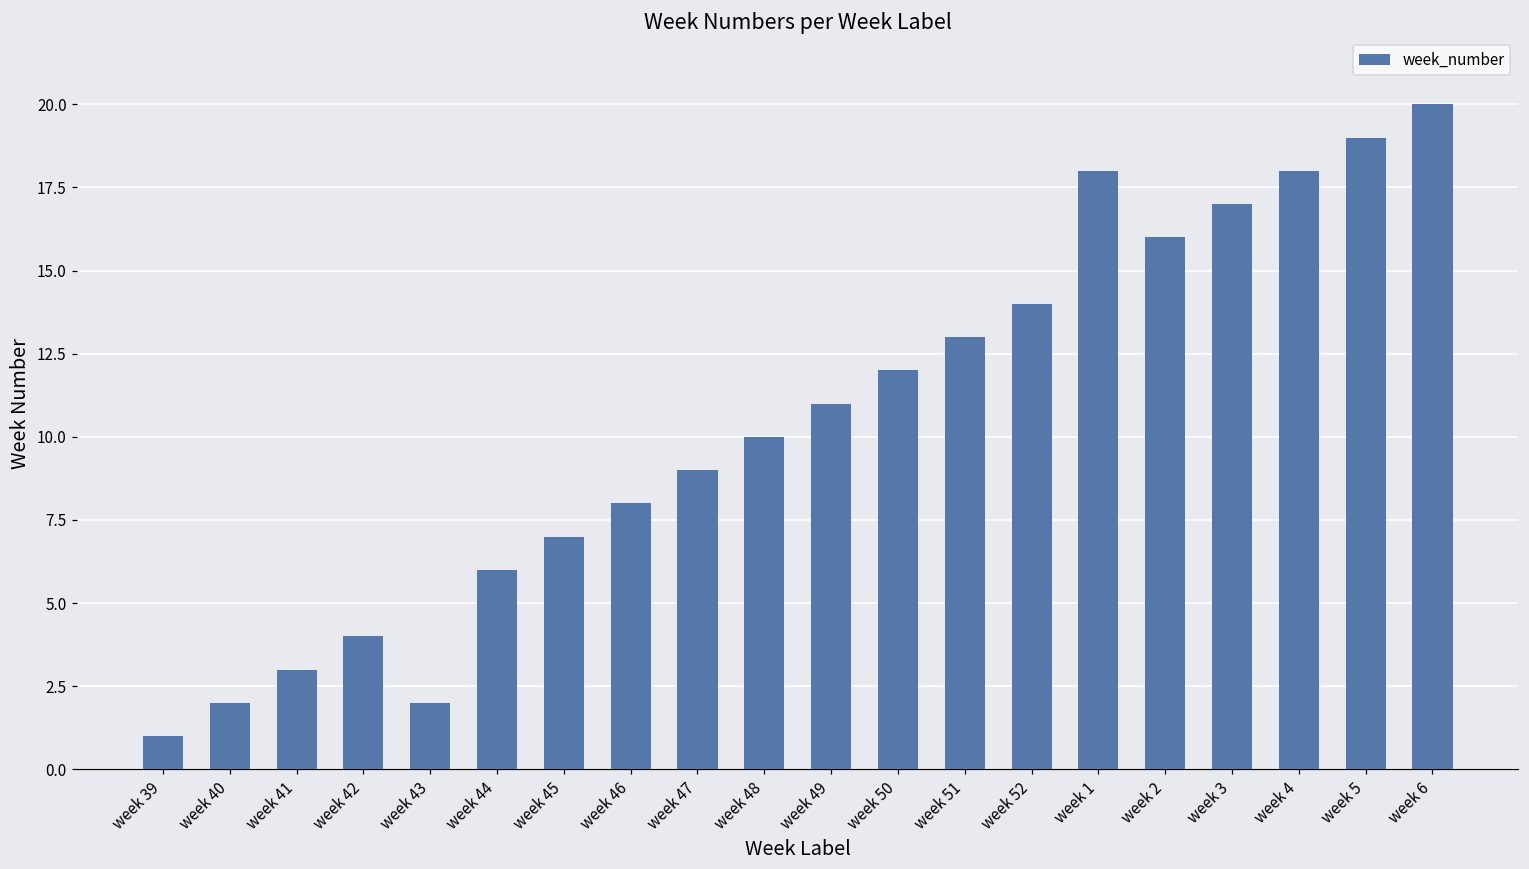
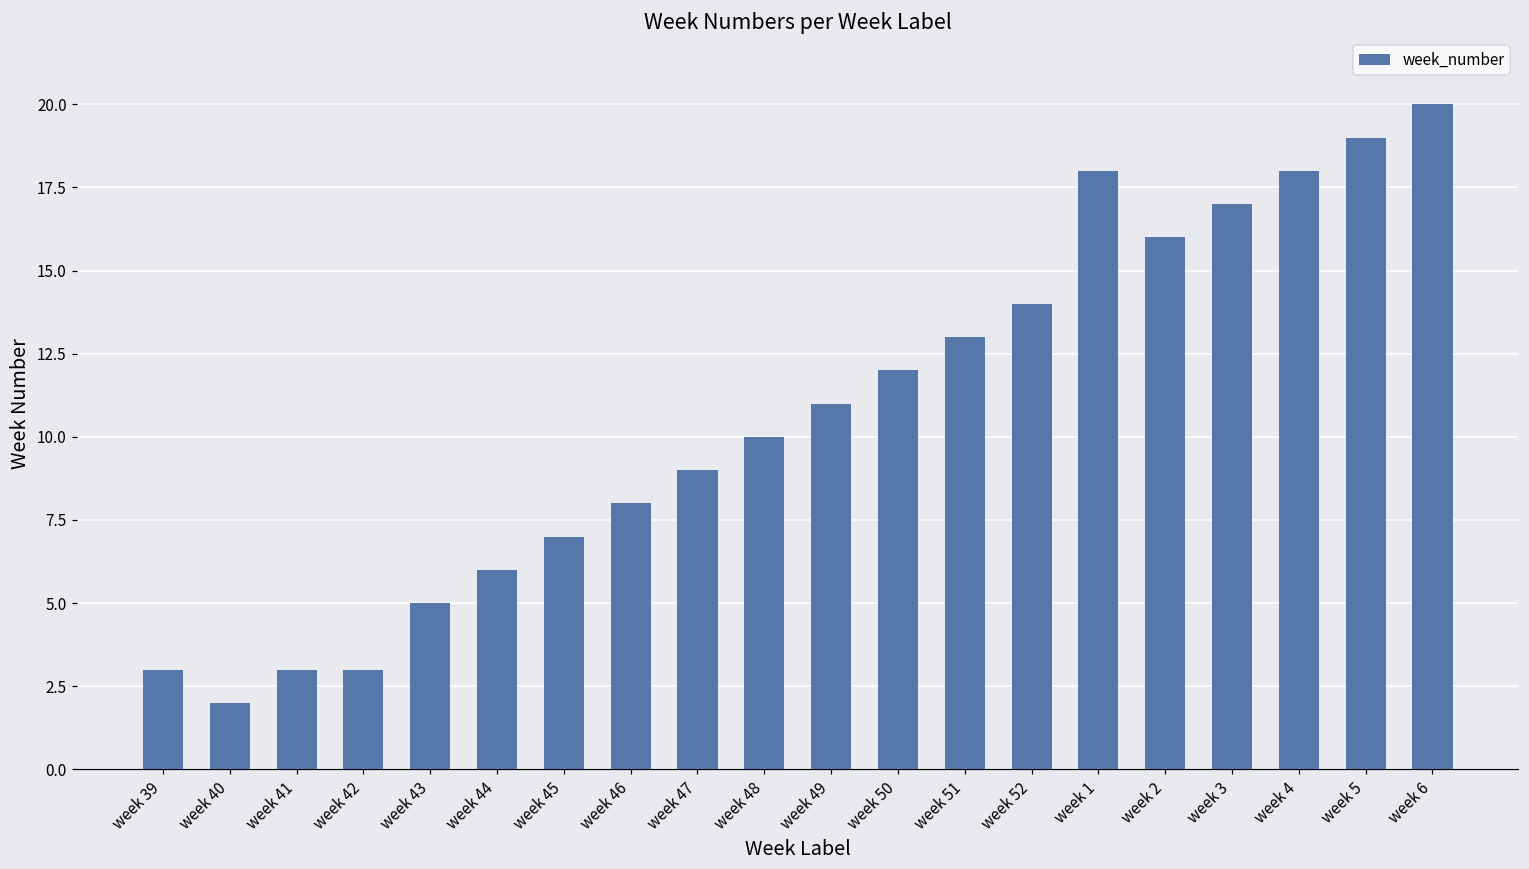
week 39: 1 -> 3
week 42: 4 -> 3
week 43: 2 -> 5
